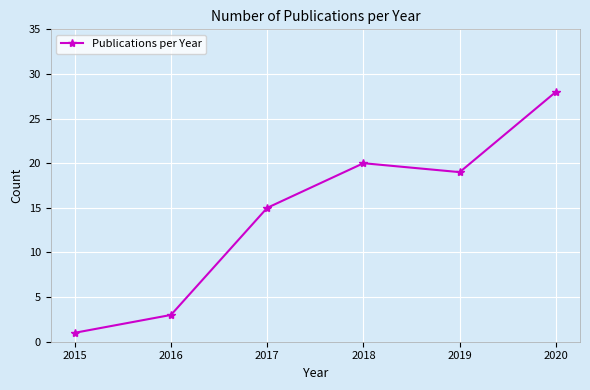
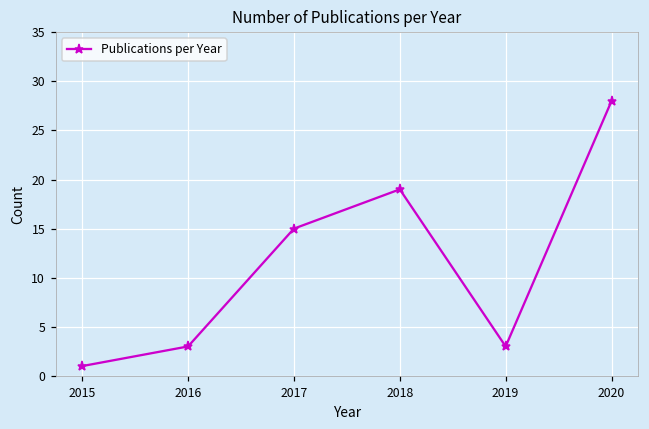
2018: 20 -> 19
2019: 19 -> 3
